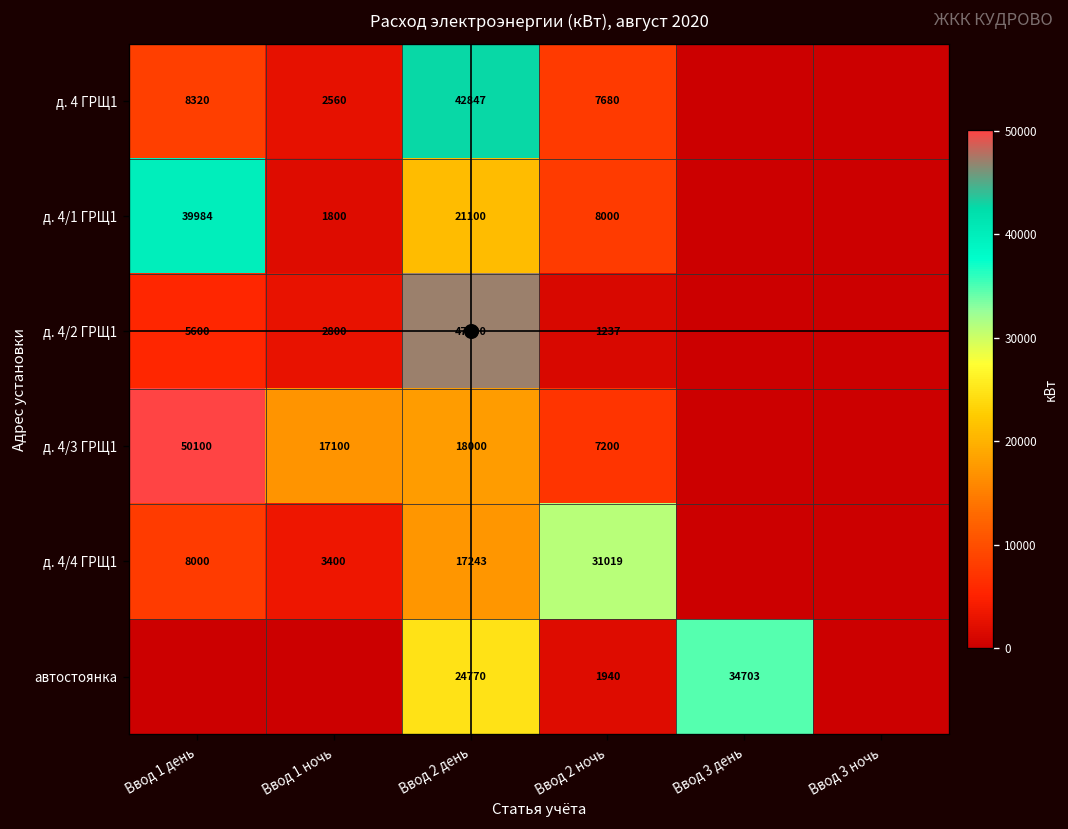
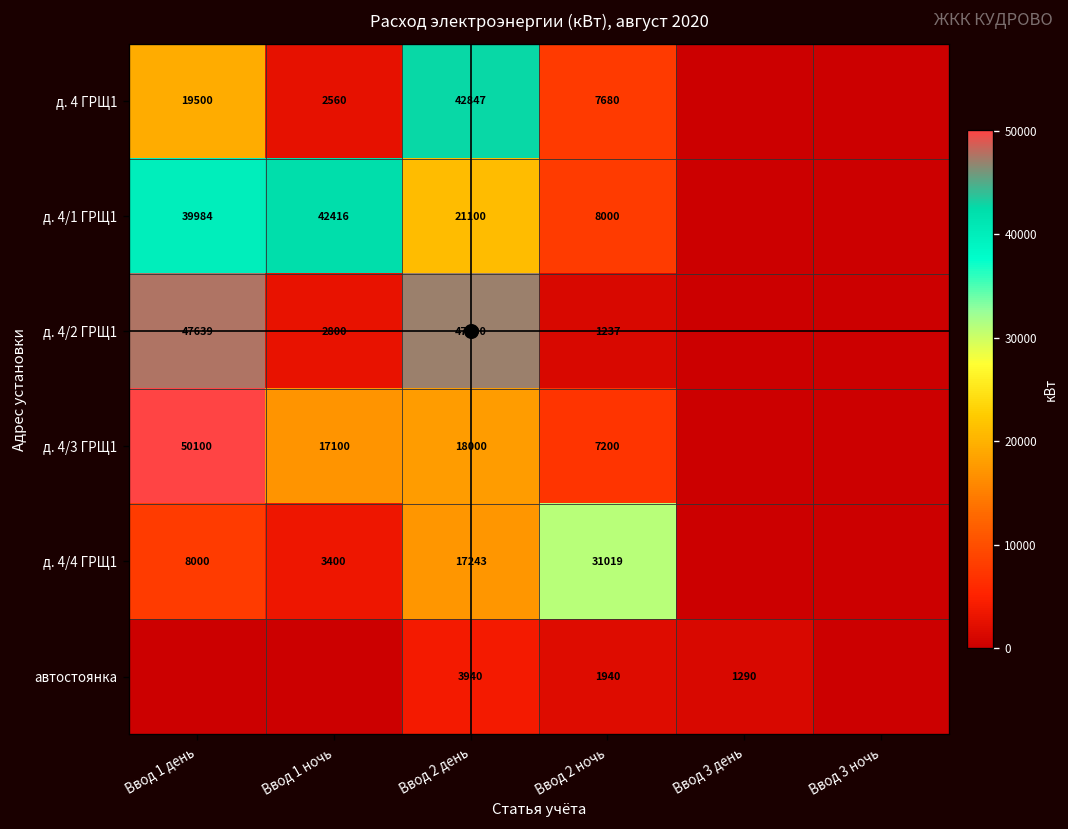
д. 4 ГРЩ1, Ввод 1 день: 8320 -> 19500
д. 4/1 ГРЩ1, Ввод 1 ночь: 1800 -> 42416
д. 4/2 ГРЩ1, Ввод 1 день: 5600 -> 47639
автостоянка, Ввод 2 день: 24770 -> 3940
автостоянка, Ввод 3 день: 34703 -> 1290
